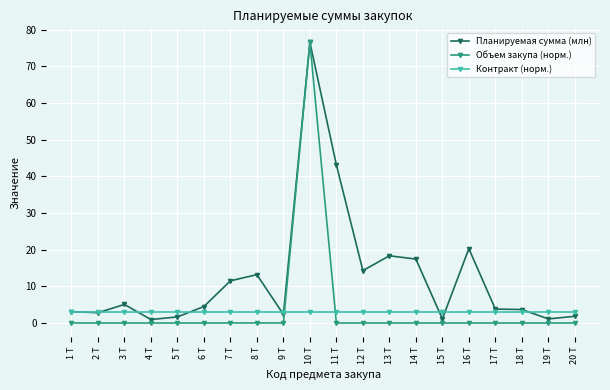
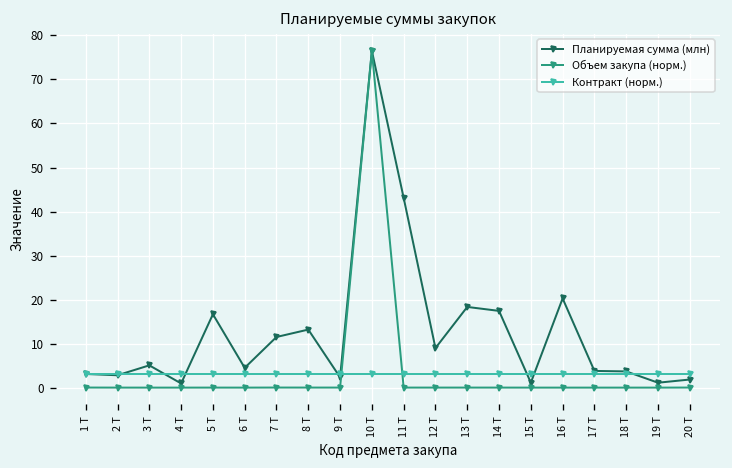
Планируемая сумма (млн), 5 Т: 2 -> 17
Планируемая сумма (млн), 12 Т: 14 -> 9
